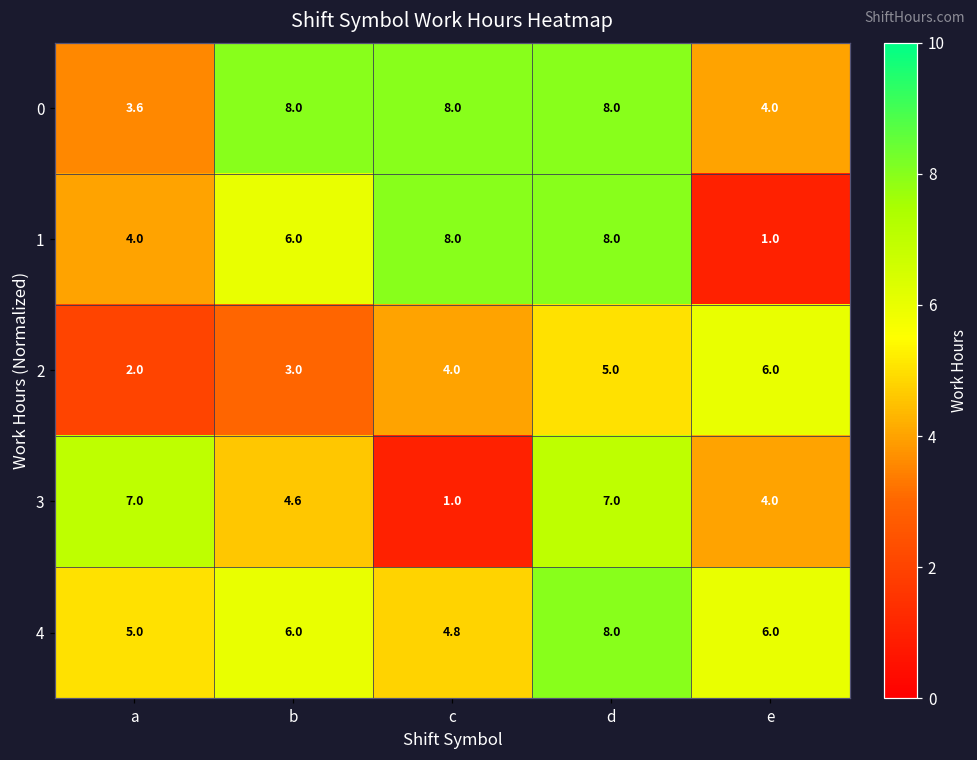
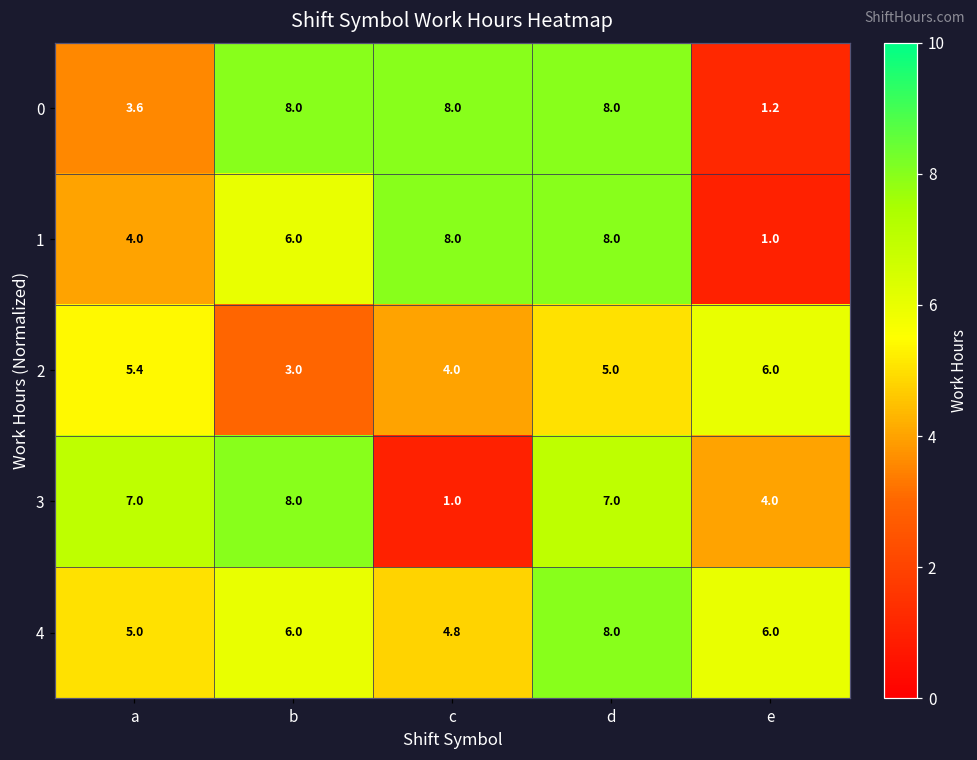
0, e: 4.0 -> 1.2
2, a: 2.0 -> 5.4
3, b: 4.6 -> 8.0
